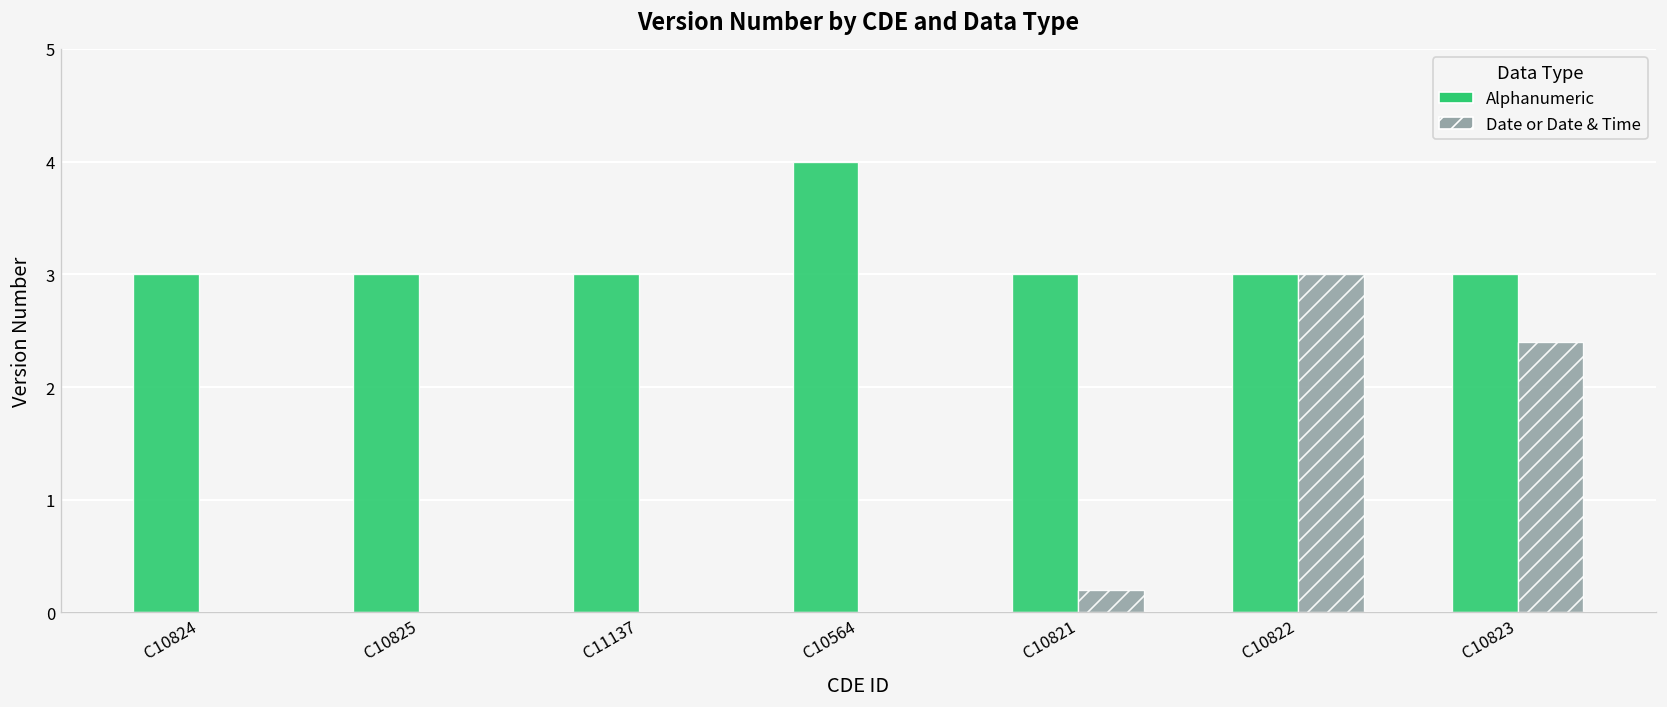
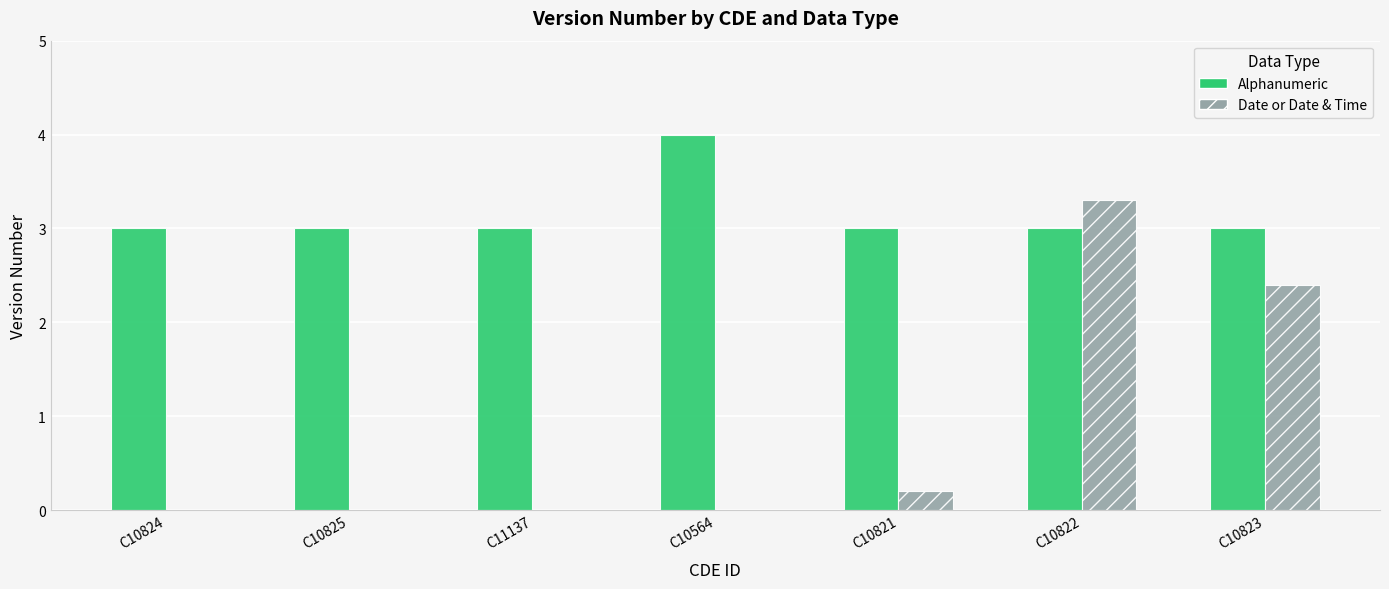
Date or Date & Time, C10822: 3.0 -> 3.3
